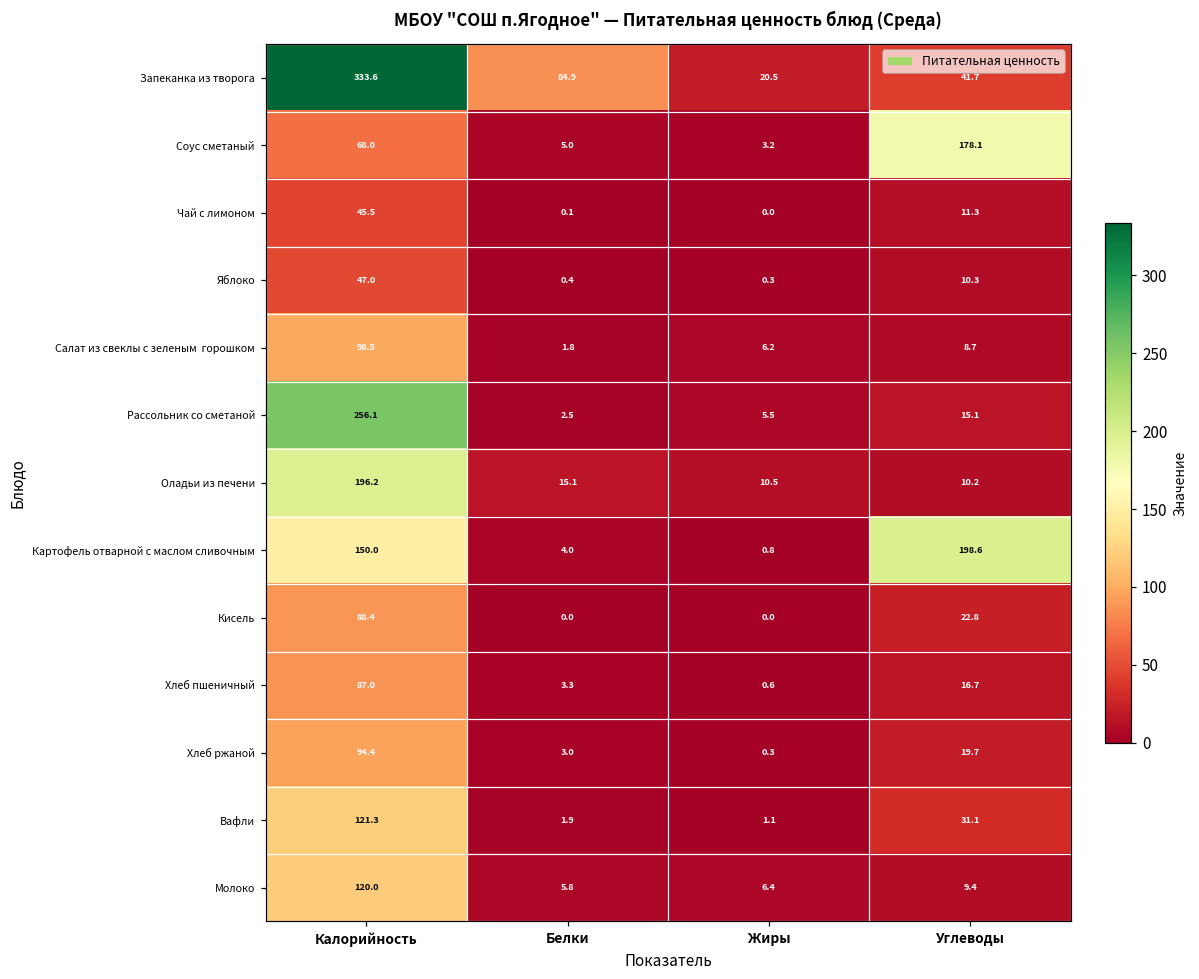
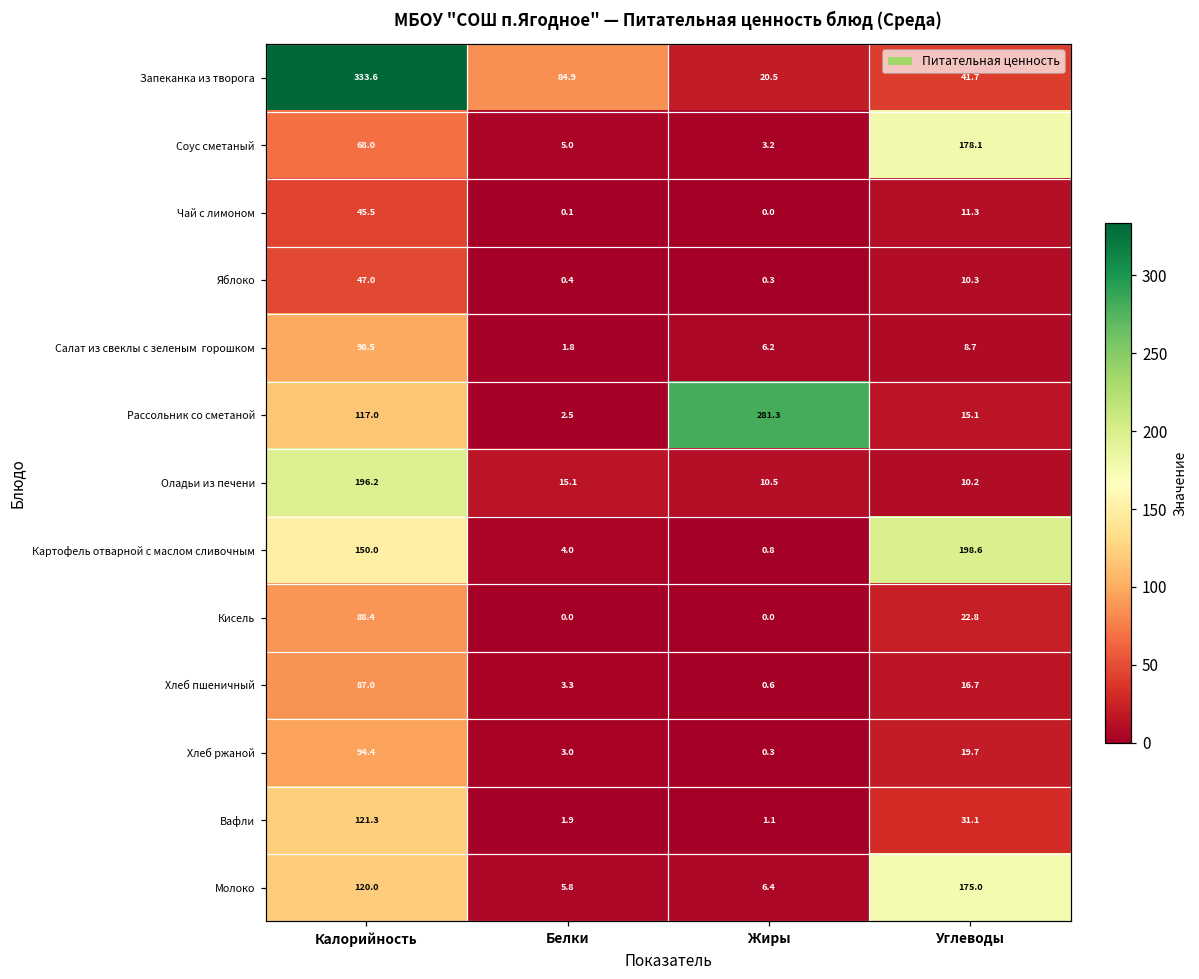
Рассольник со сметаной, Калорийность: 256.1 -> 117.0
Рассольник со сметаной, Жиры: 5.5 -> 281.3
Молоко, Углеводы: 9.4 -> 175.0
